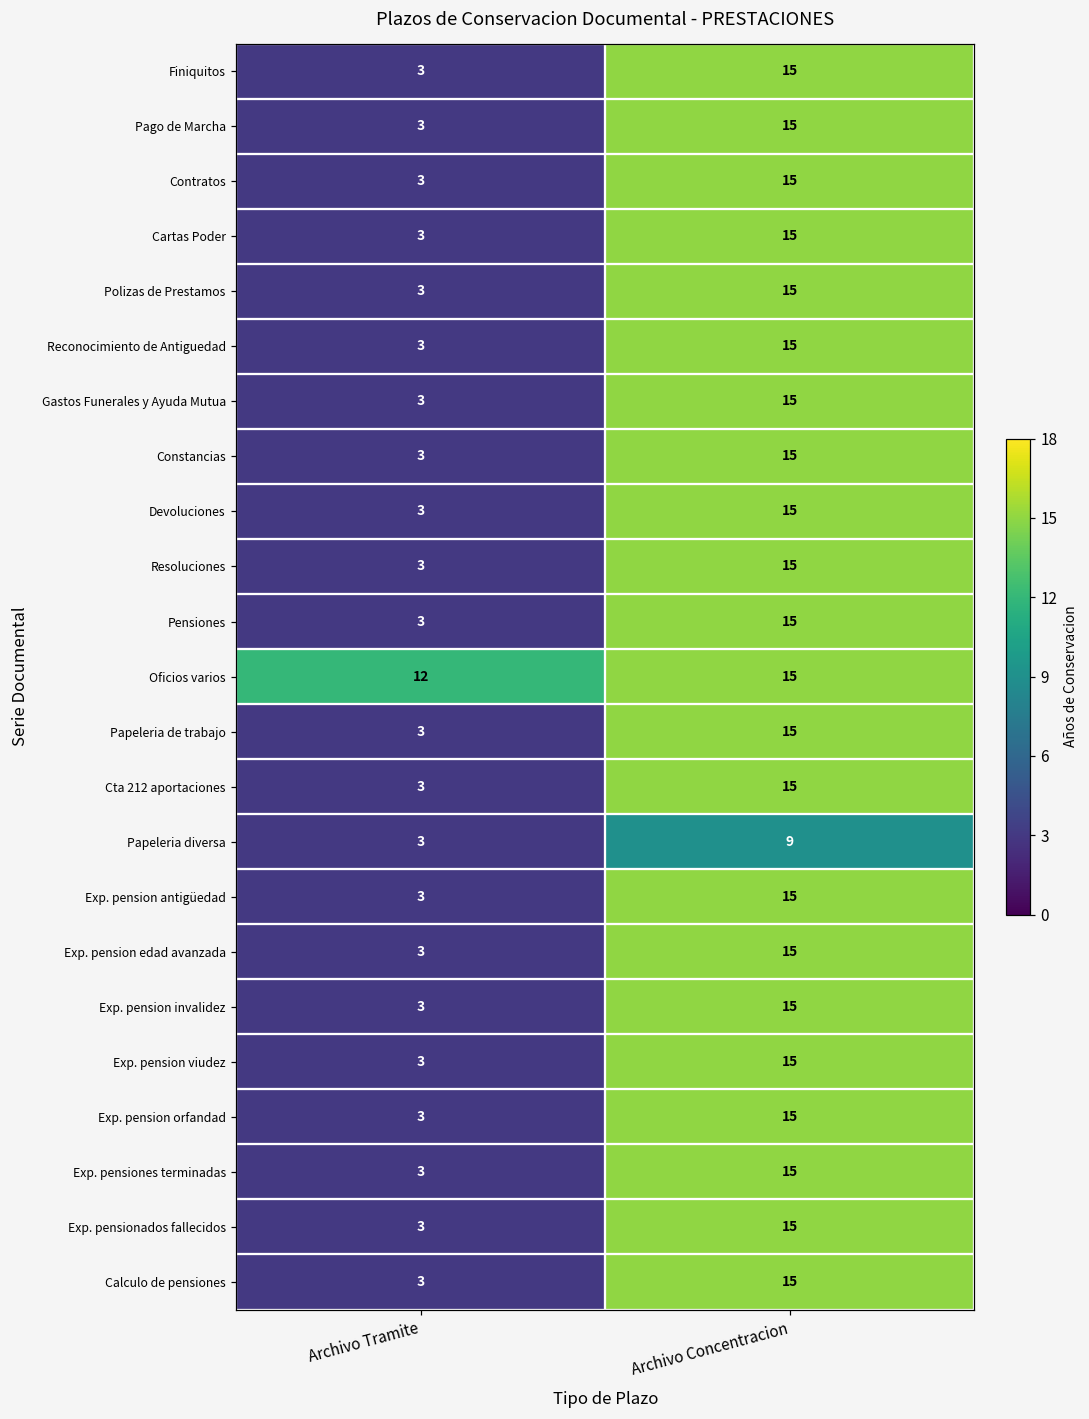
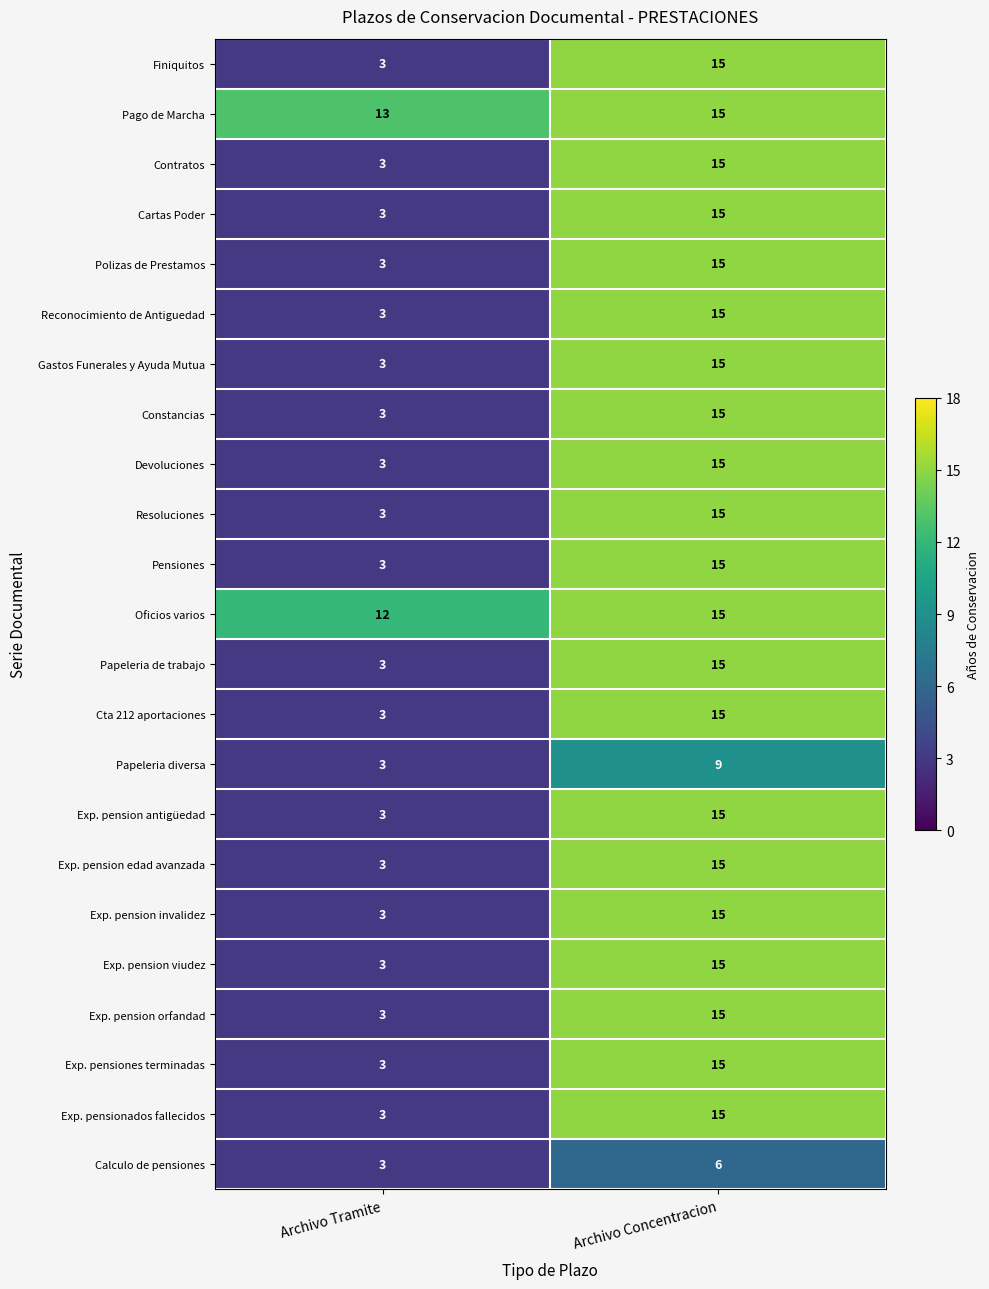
Pago de Marcha, Archivo Tramite: 3 -> 13
Calculo de pensiones, Archivo Concentracion: 15 -> 6
